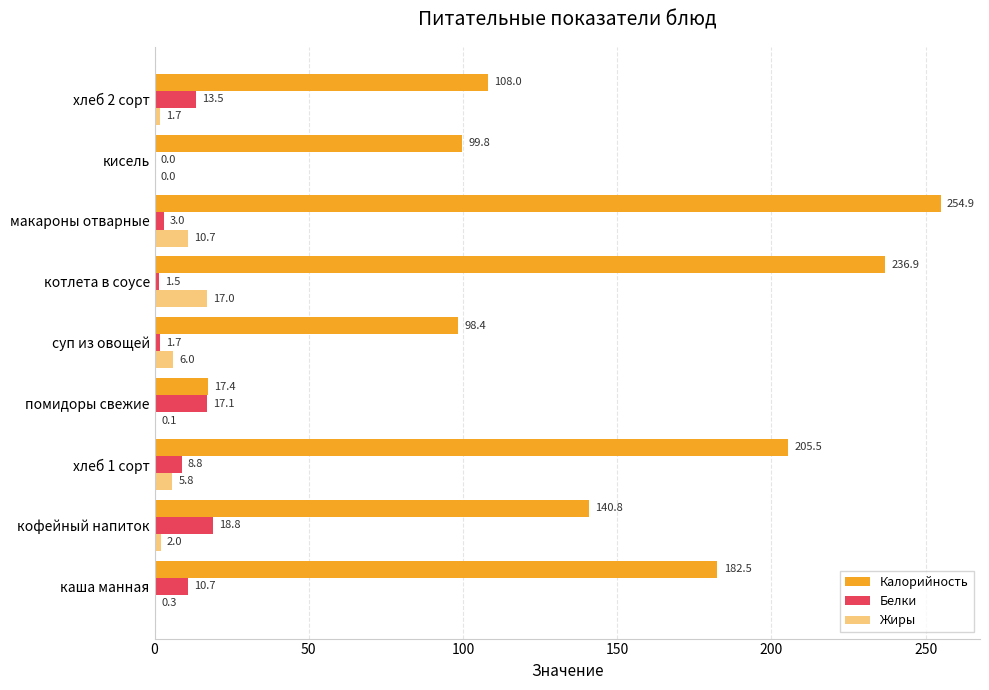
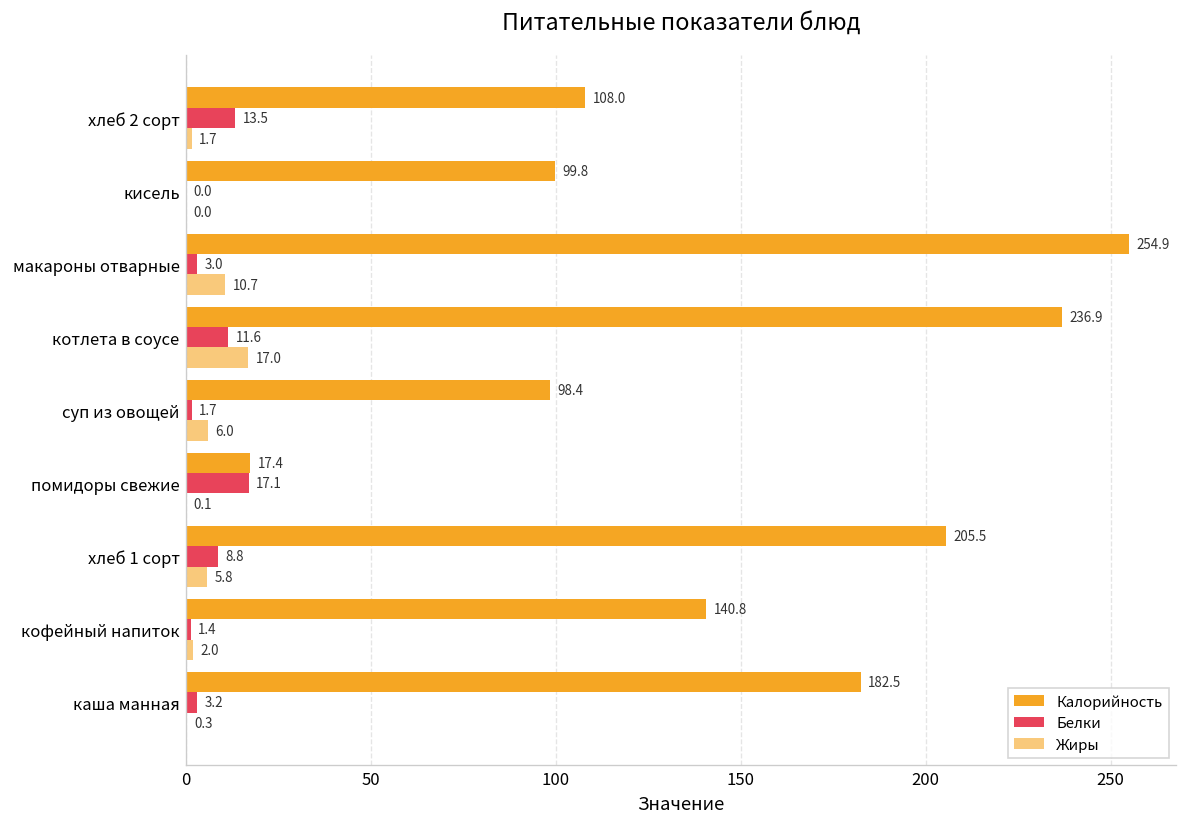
Белки, котлета в соусе: 1.5 -> 11.6
Белки, кофейный напиток: 18.8 -> 1.4
Белки, каша манная: 10.7 -> 3.2
